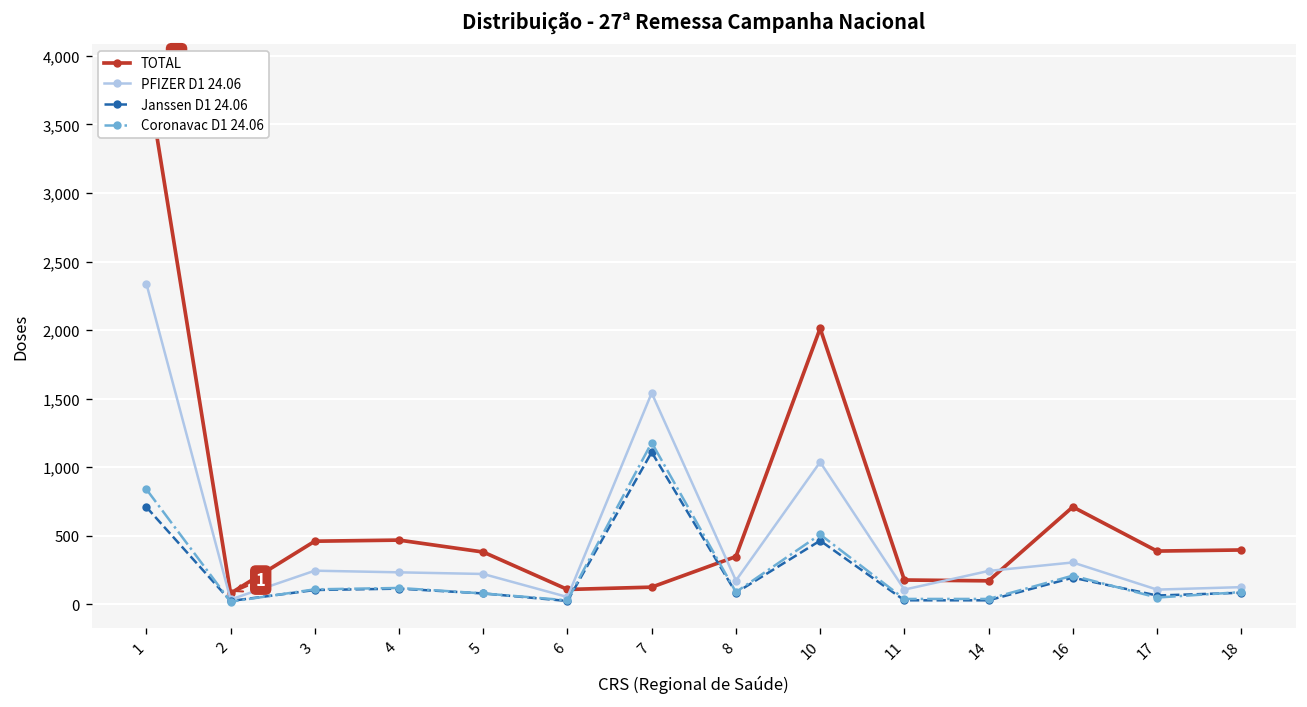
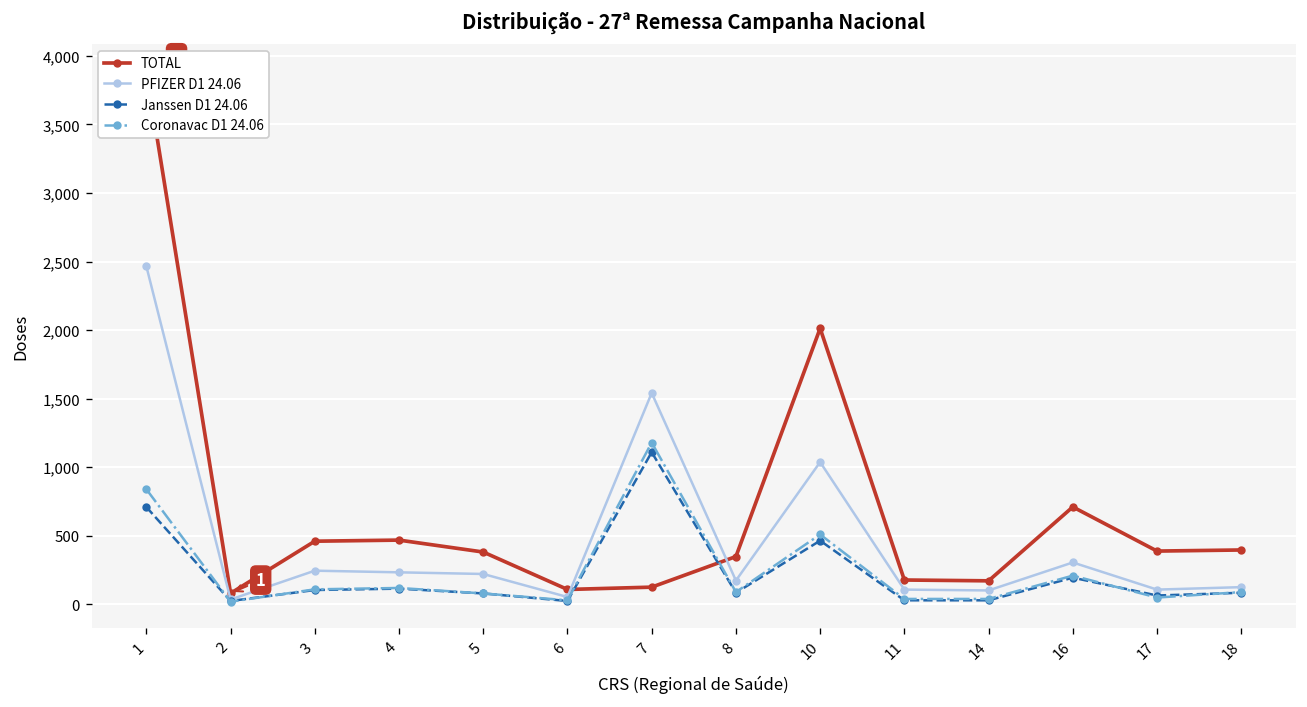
PFIZER D1 24.06, 1: 2,340 -> 2,470
PFIZER D1 24.06, 14: 240 -> 100
